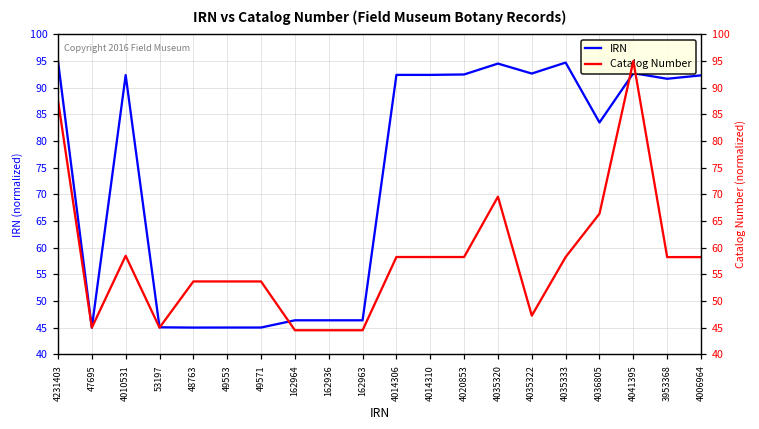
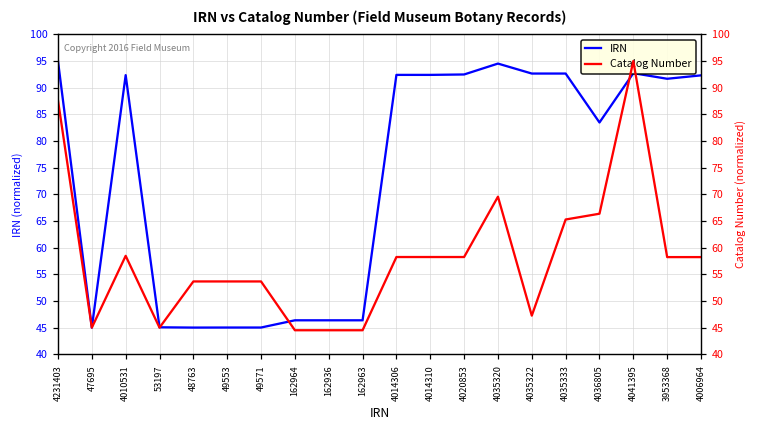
IRN, 4035333: 95 -> 93
Catalog Number, 4035333: 58 -> 65
